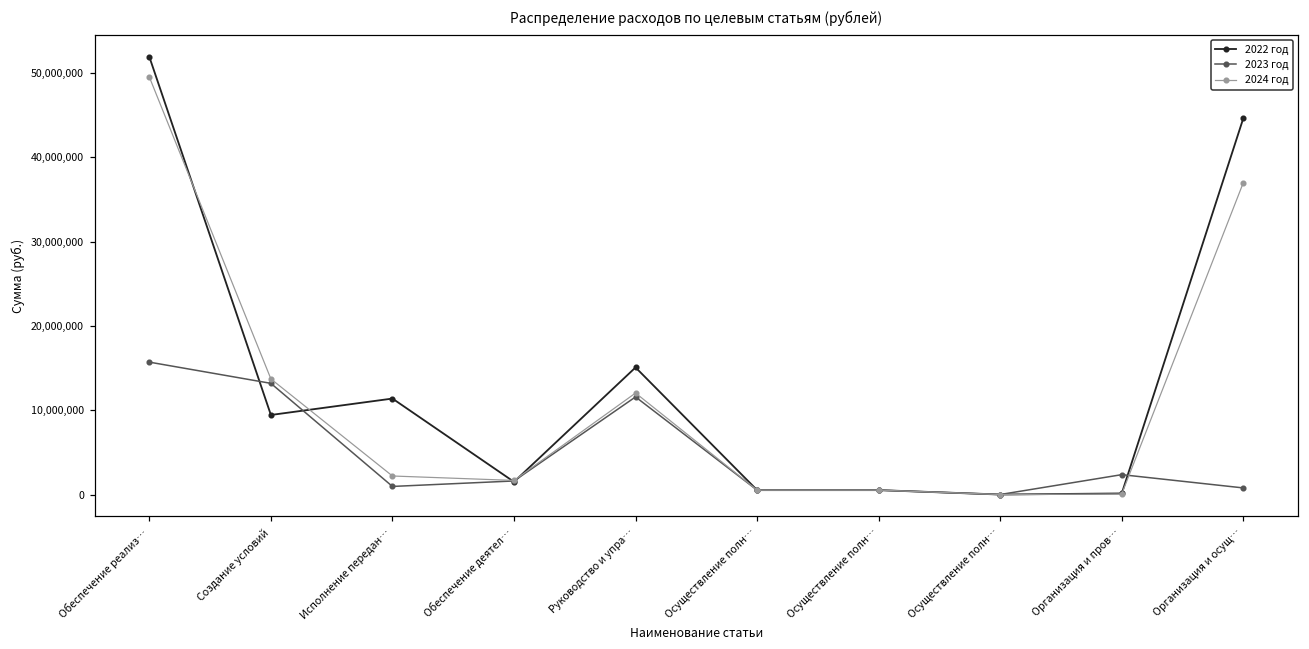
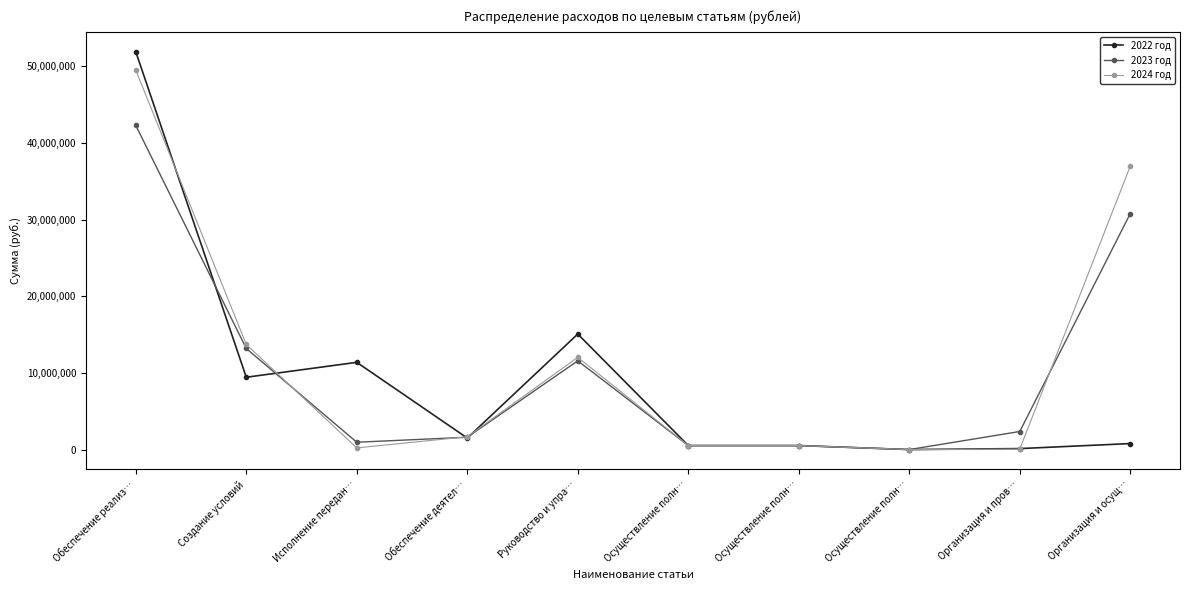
2023 год, Обеспечение реализ…: 16,000,000 -> 42,000,000
2024 год, Исполнение передан…: 2,000,000 -> 0
2022 год, Организация и осущ…: 45,000,000 -> 1,000,000
2023 год, Организация и осущ…: 1,000,000 -> 31,000,000
